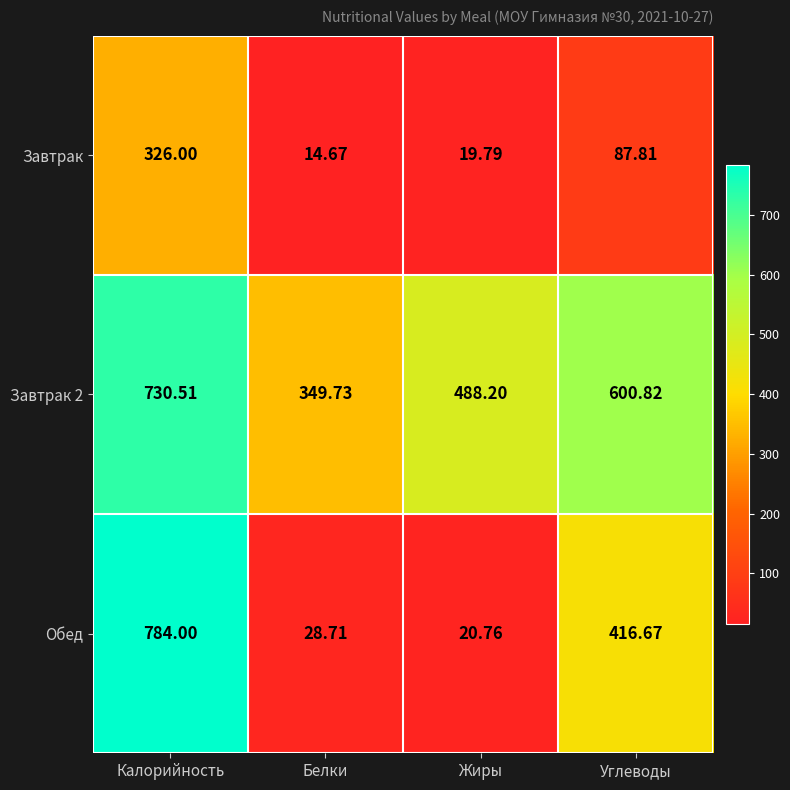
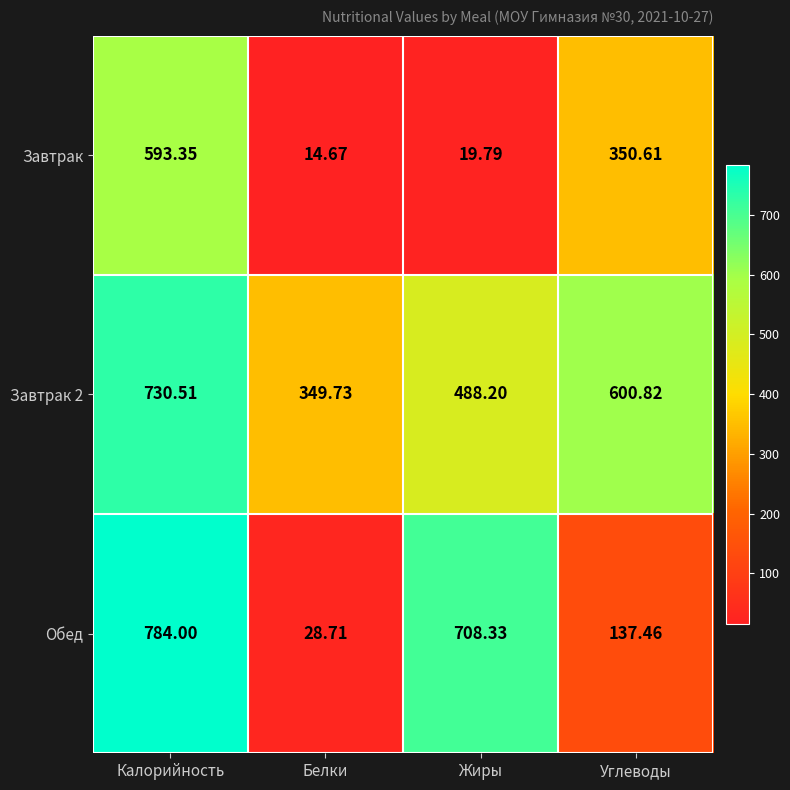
Завтрак, Калорийность: 326.00 -> 593.35
Завтрак, Углеводы: 87.81 -> 350.61
Обед, Жиры: 20.76 -> 708.33
Обед, Углеводы: 416.67 -> 137.46
